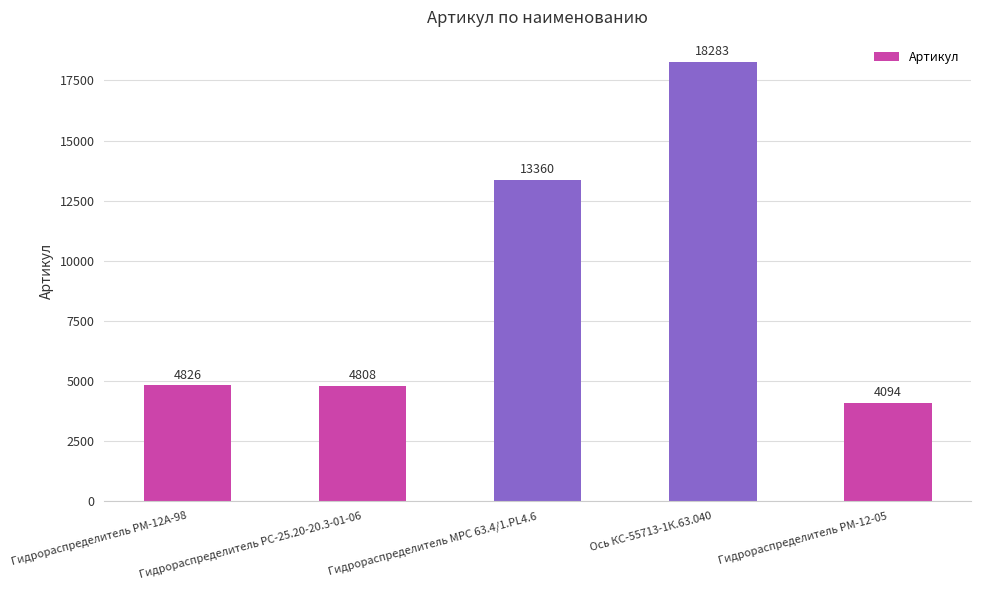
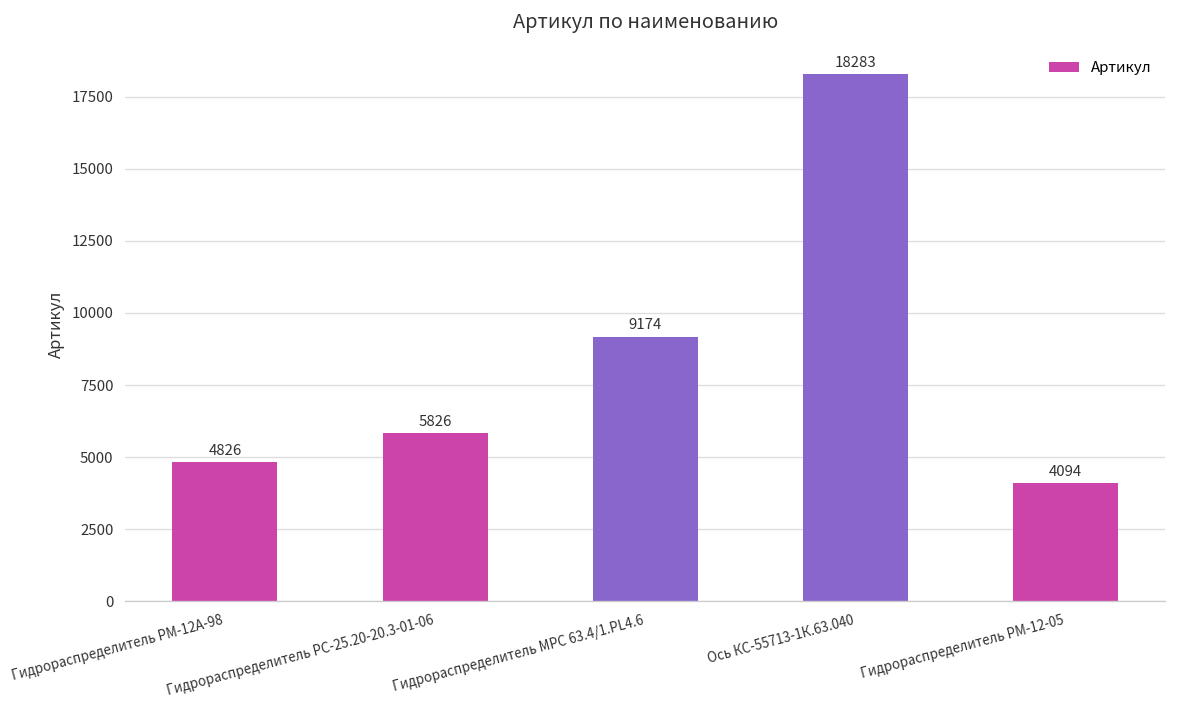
Гидрораспределитель РС-25.20-20.3-01-06: 4808 -> 5826
Гидрораспределитель МРС 63.4/1.PL4.6: 13360 -> 9174
